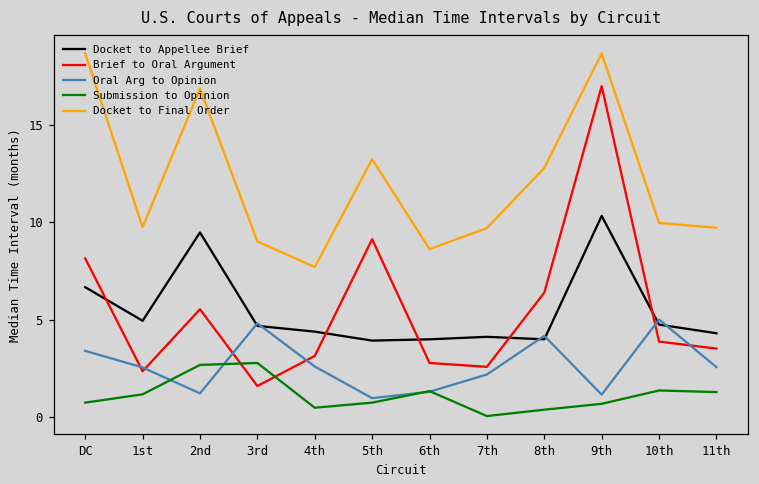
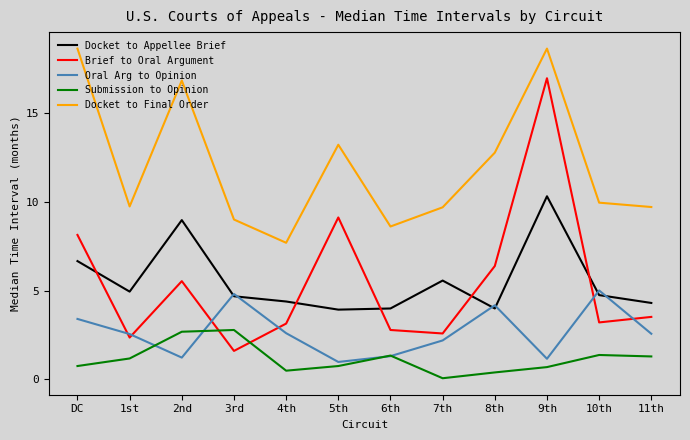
Docket to Appellee Brief, 2nd: 9.5 -> 9.0
Docket to Appellee Brief, 7th: 4.1 -> 5.6
Brief to Oral Argument, 10th: 3.9 -> 3.2
